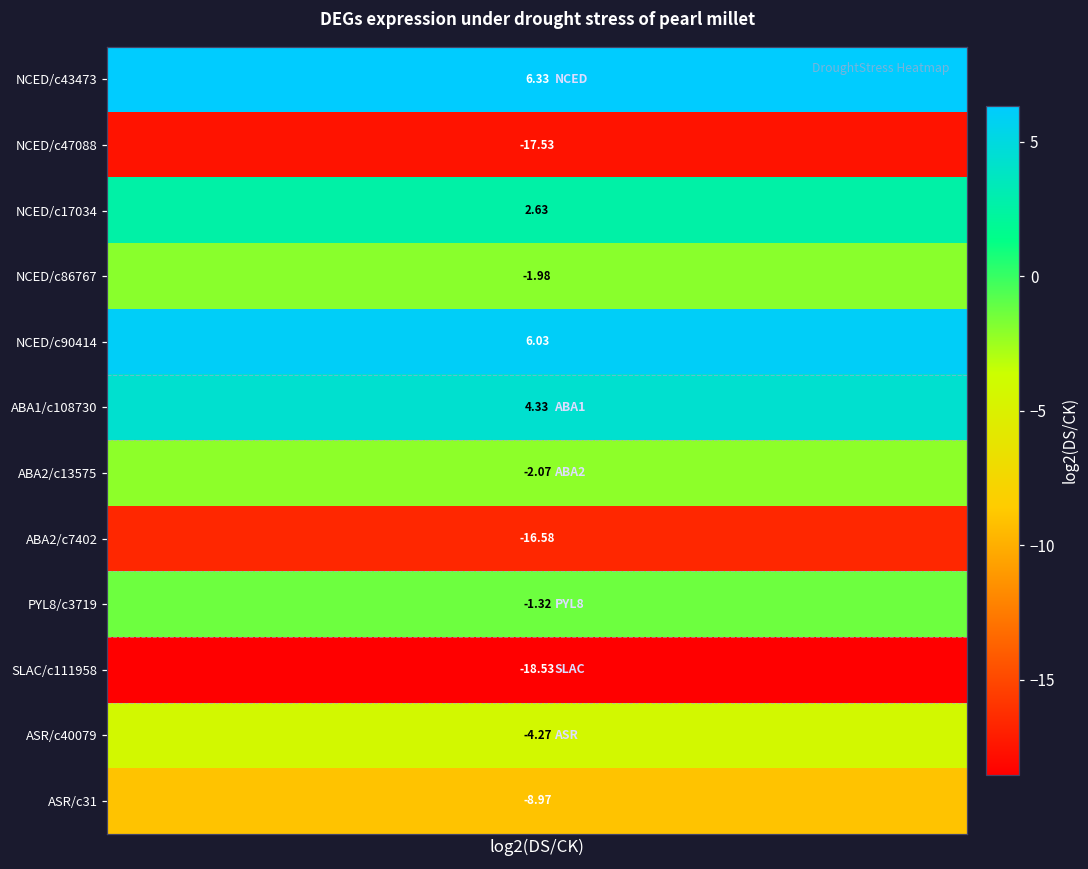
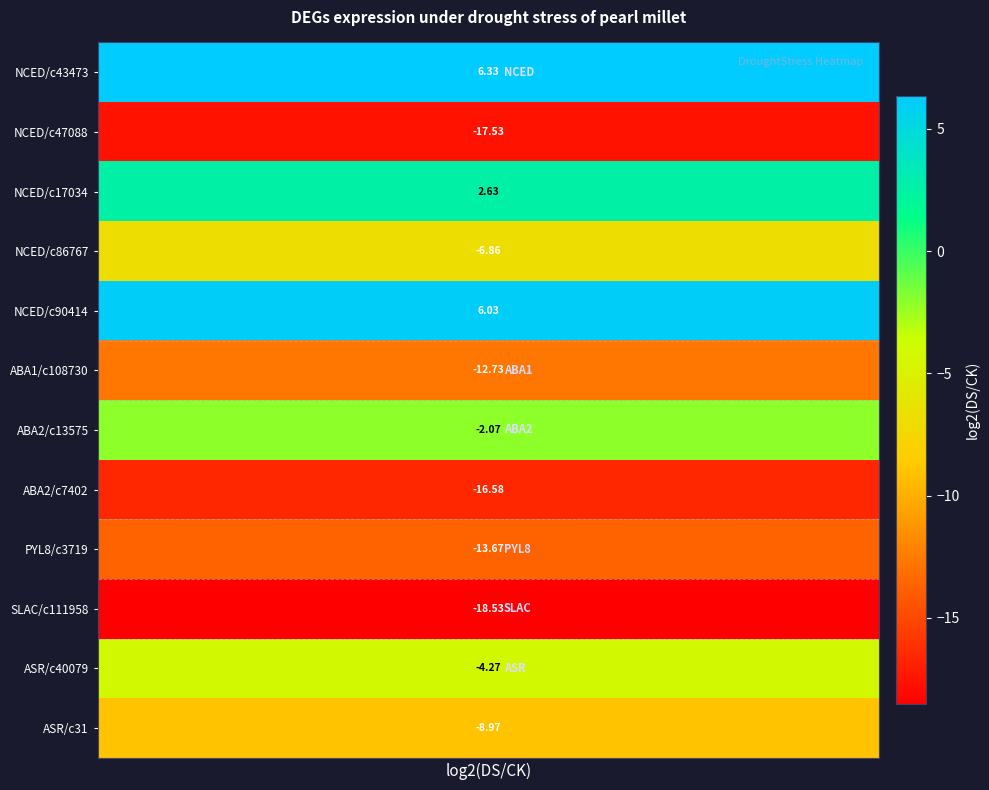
NCED/c86767, log2(DS/CK): -1.98 -> -6.86
ABA1/c108730, log2(DS/CK): 4.33 -> -12.73
PYL8/c3719, log2(DS/CK): -1.32 -> -13.67
